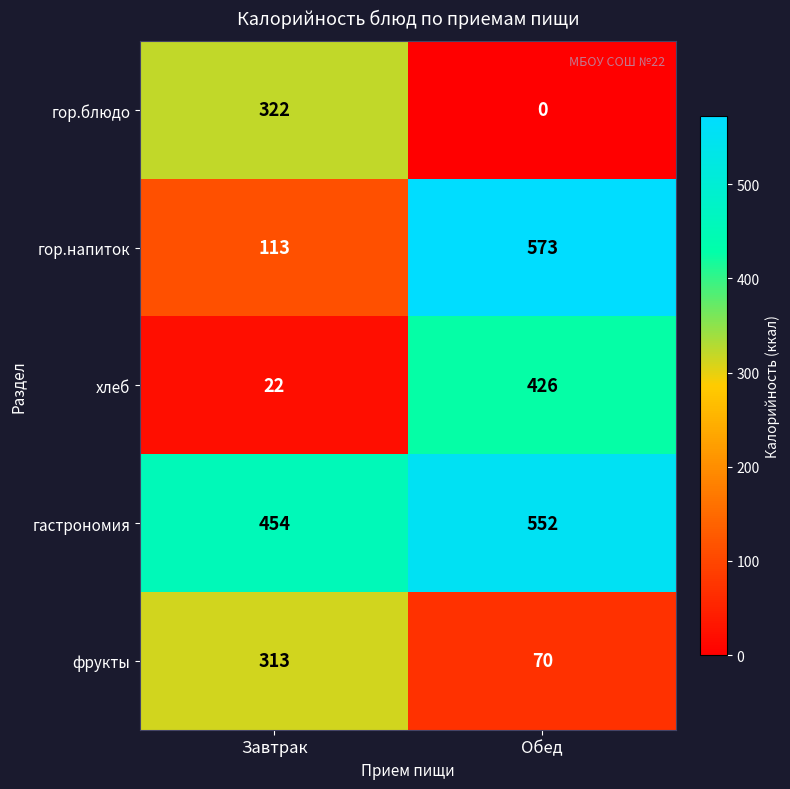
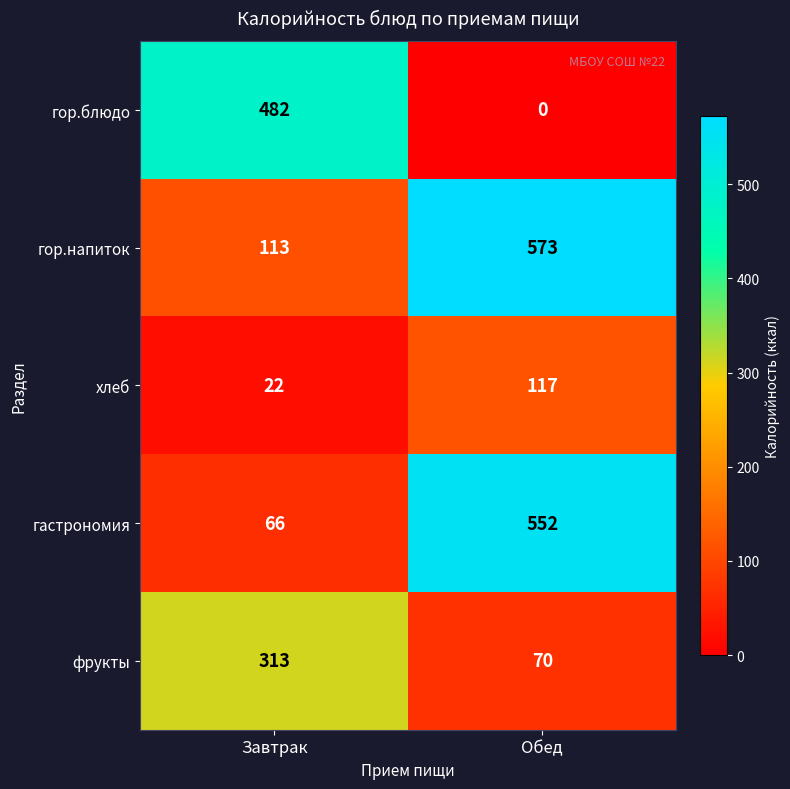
гор.блюдо, Завтрак: 322 -> 482
хлеб, Обед: 426 -> 117
гастрономия, Завтрак: 454 -> 66
